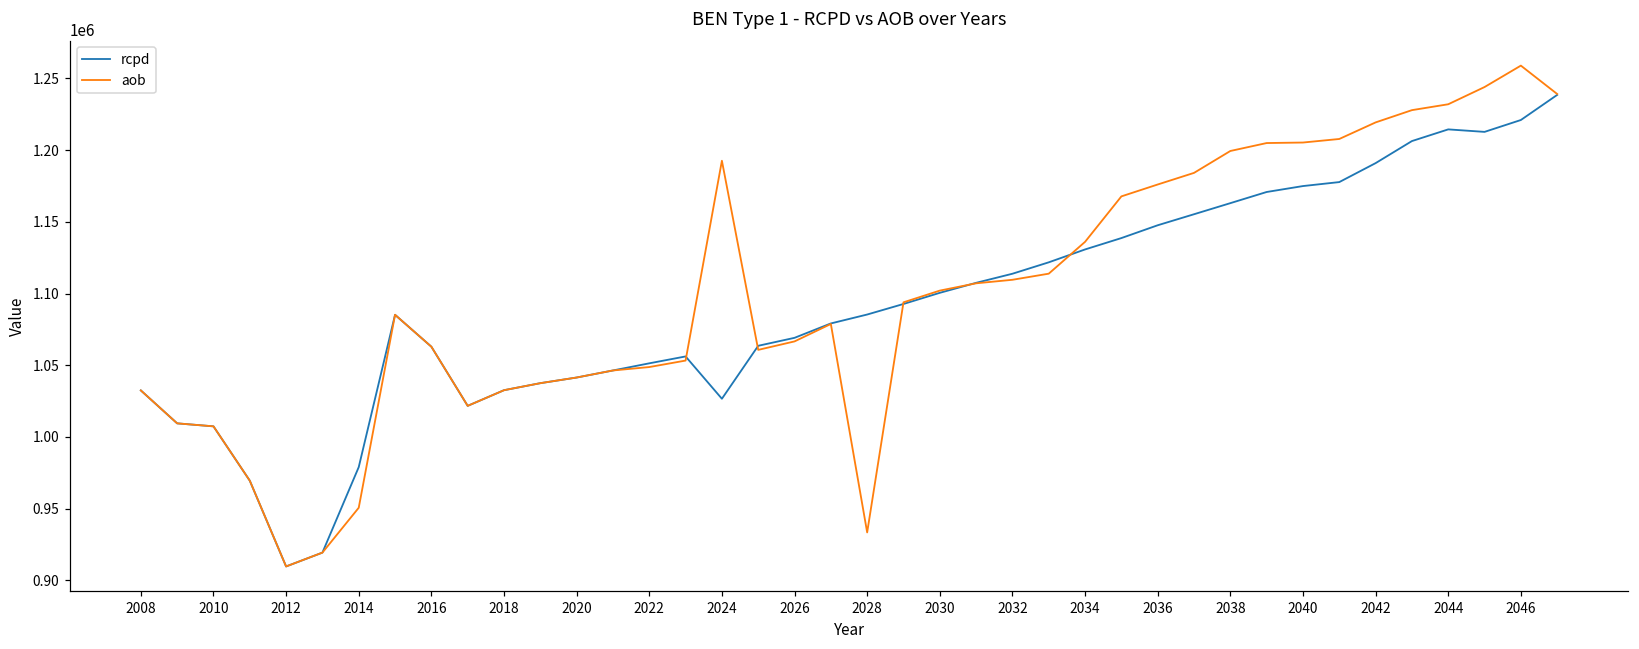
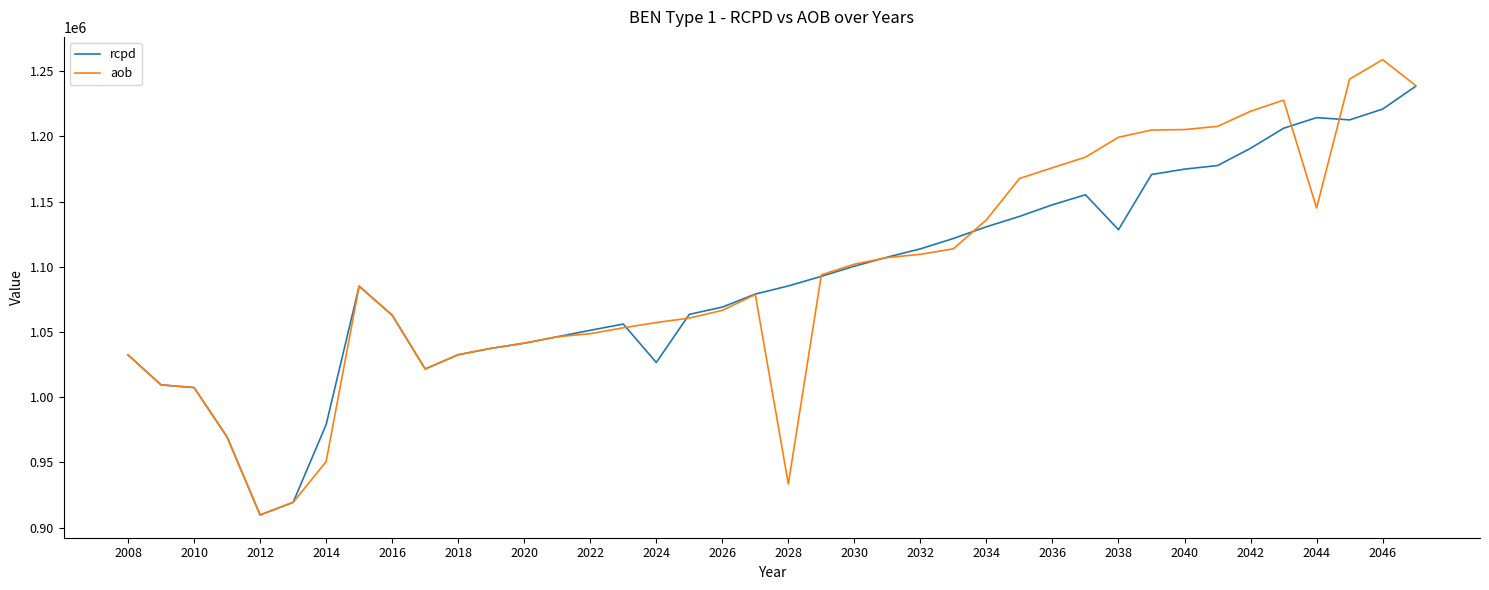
aob, 2024: 1193000 -> 1057000
rcpd, 2038: 1163000 -> 1128000
aob, 2044: 1232000 -> 1145000
